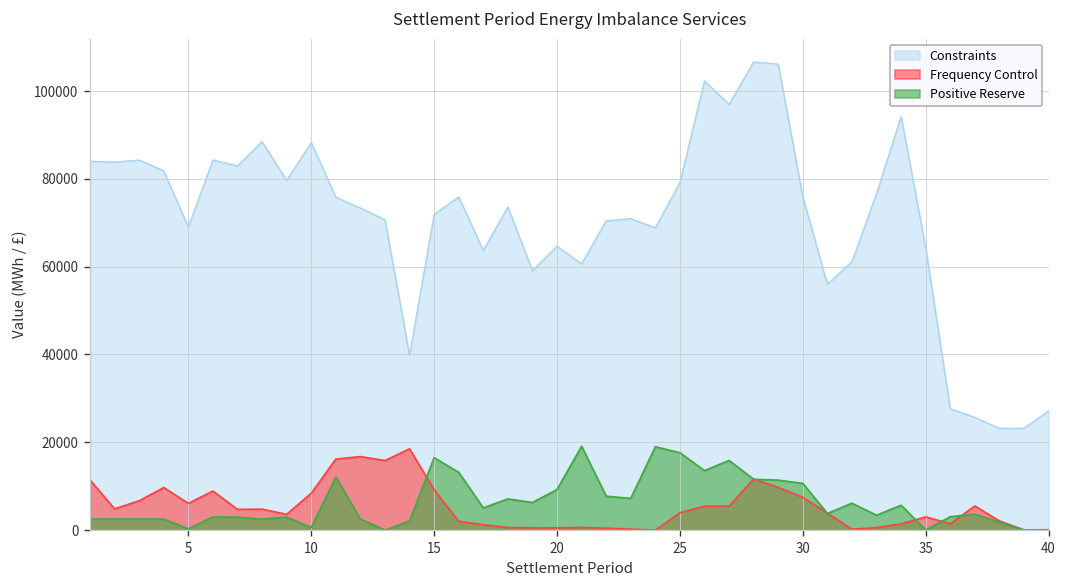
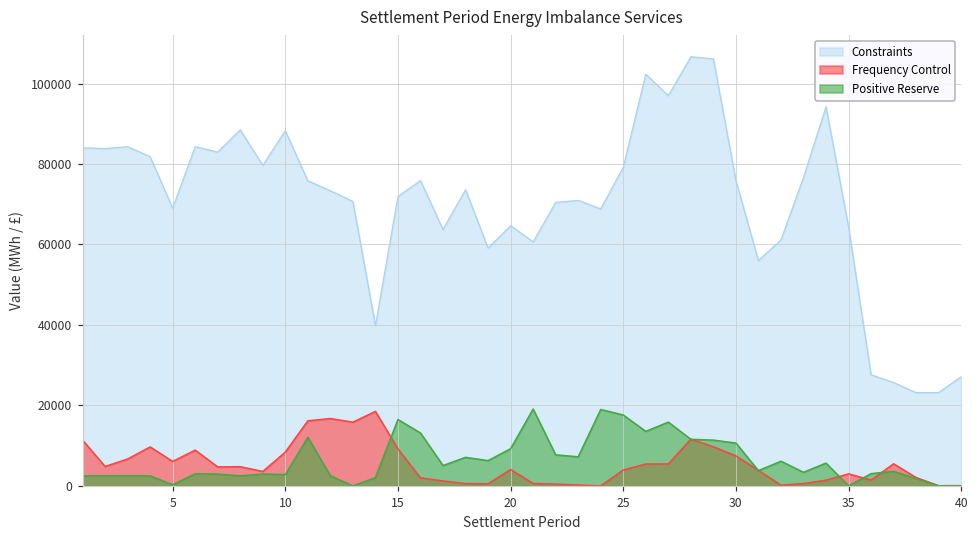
Positive Reserve, 10: 1000 -> 3000
Frequency Control, 20: 0 -> 4000
